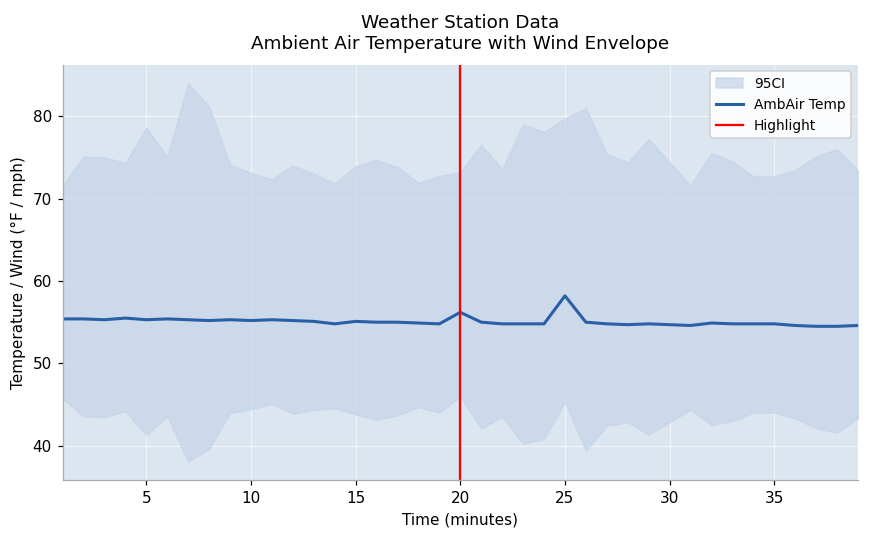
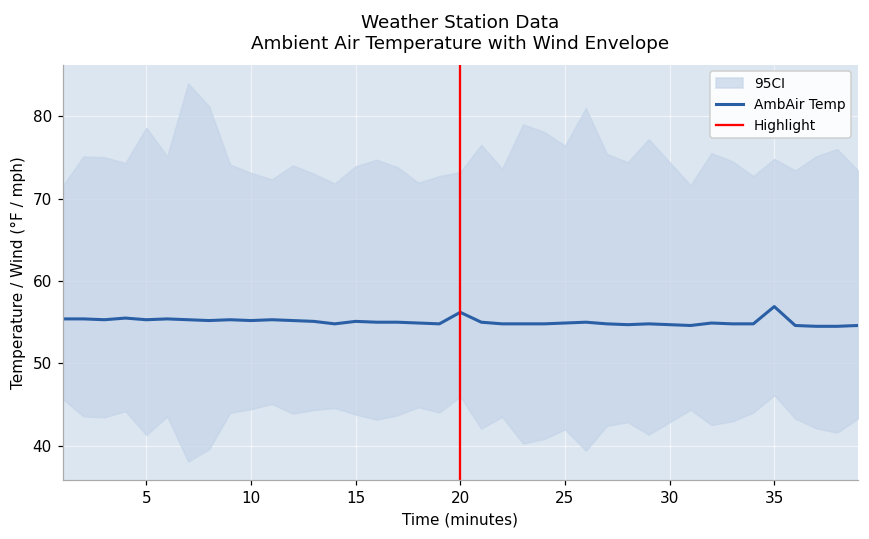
AmbAir Temp, 25: 58 -> 55
AmbAir Temp, 35: 55 -> 57
